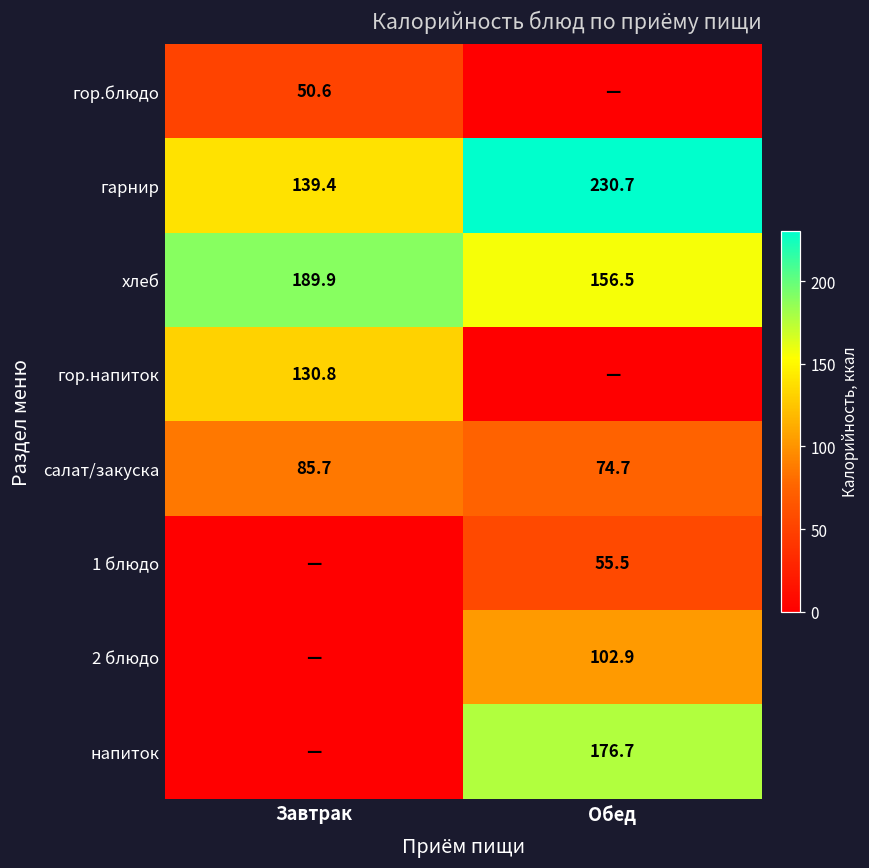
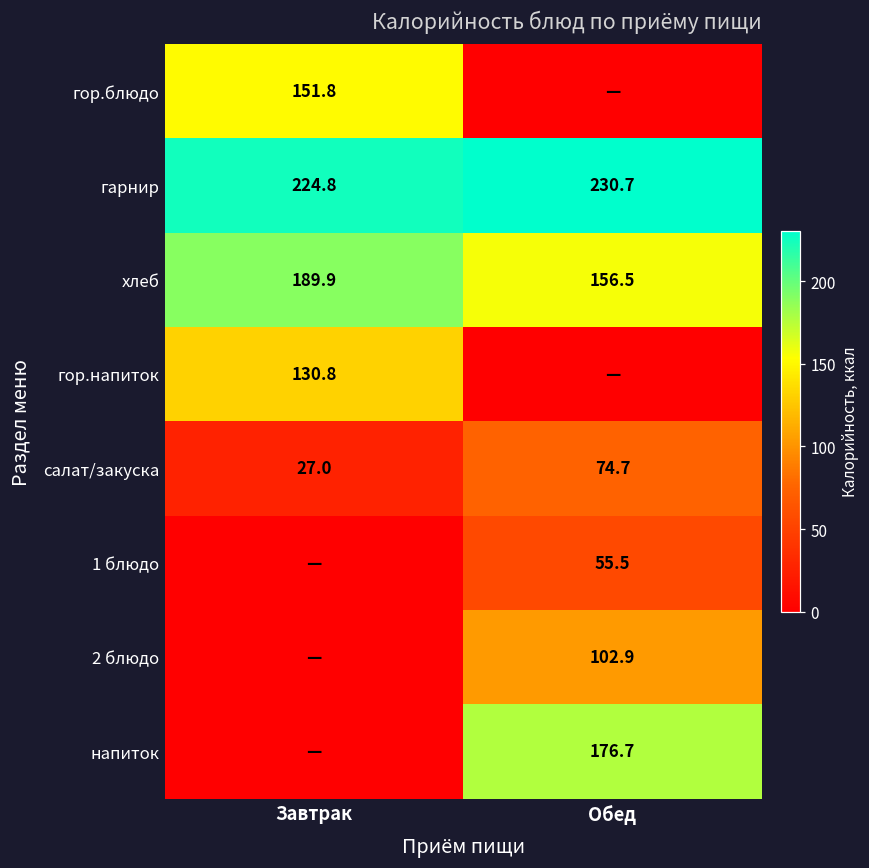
гор.блюдо, Завтрак: 50.6 -> 151.8
гарнир, Завтрак: 139.4 -> 224.8
салат/закуска, Завтрак: 85.7 -> 27.0
